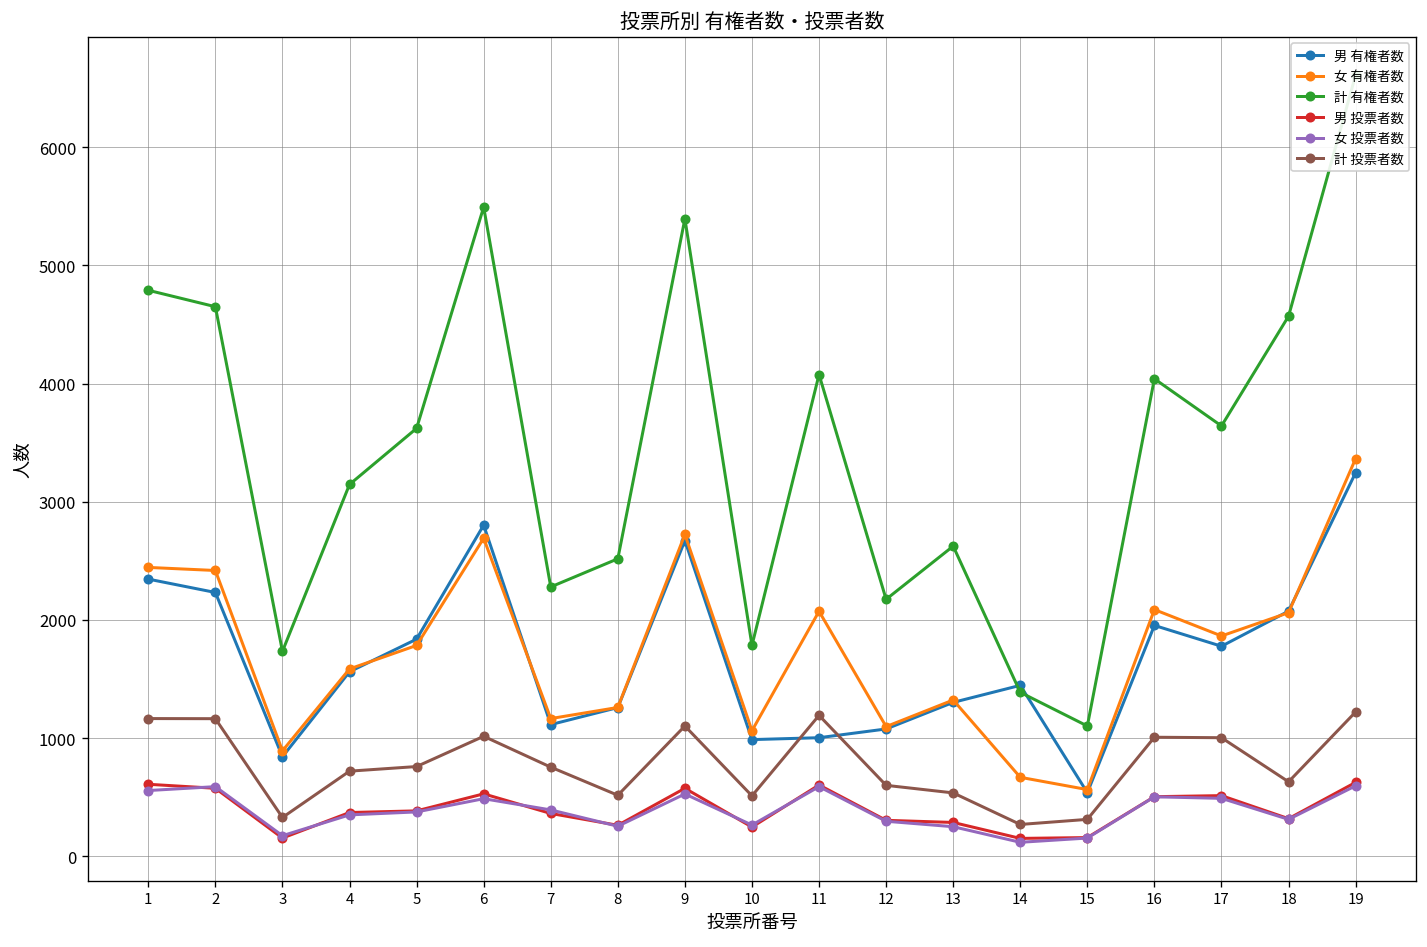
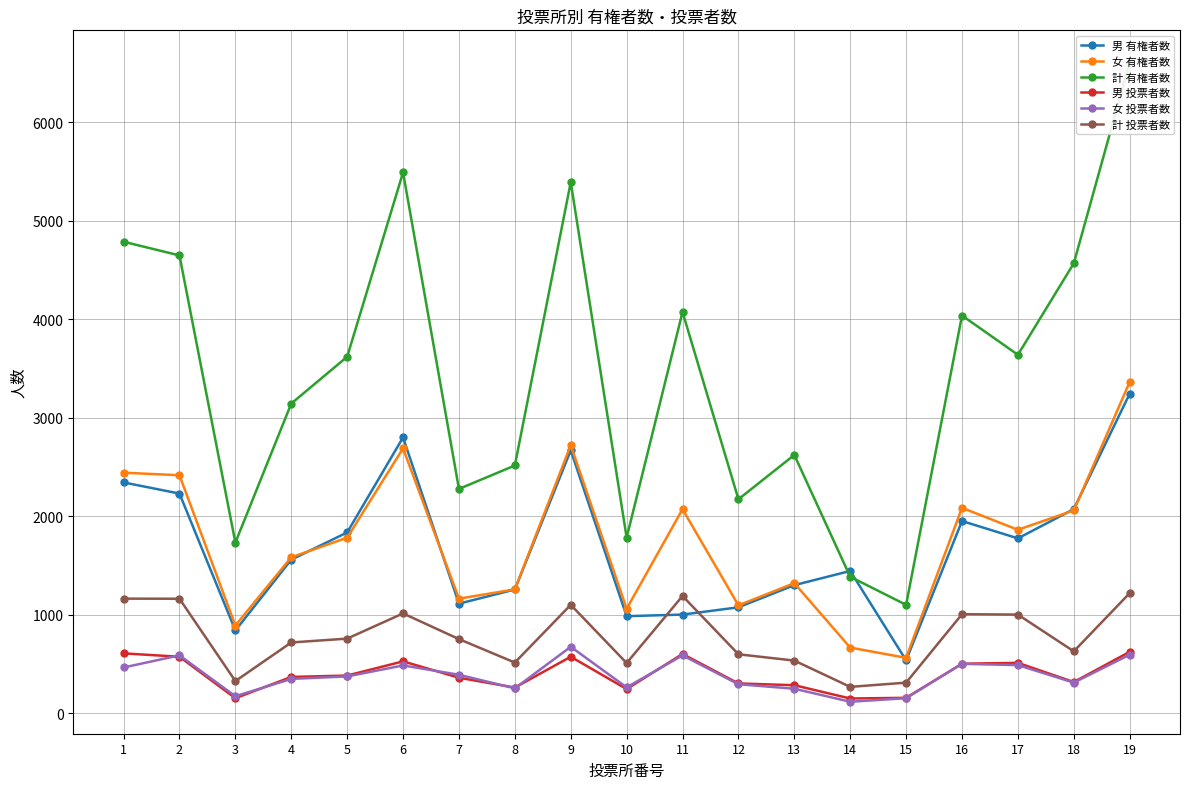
女 投票者数, 1: 600 -> 500
女 投票者数, 9: 500 -> 700
